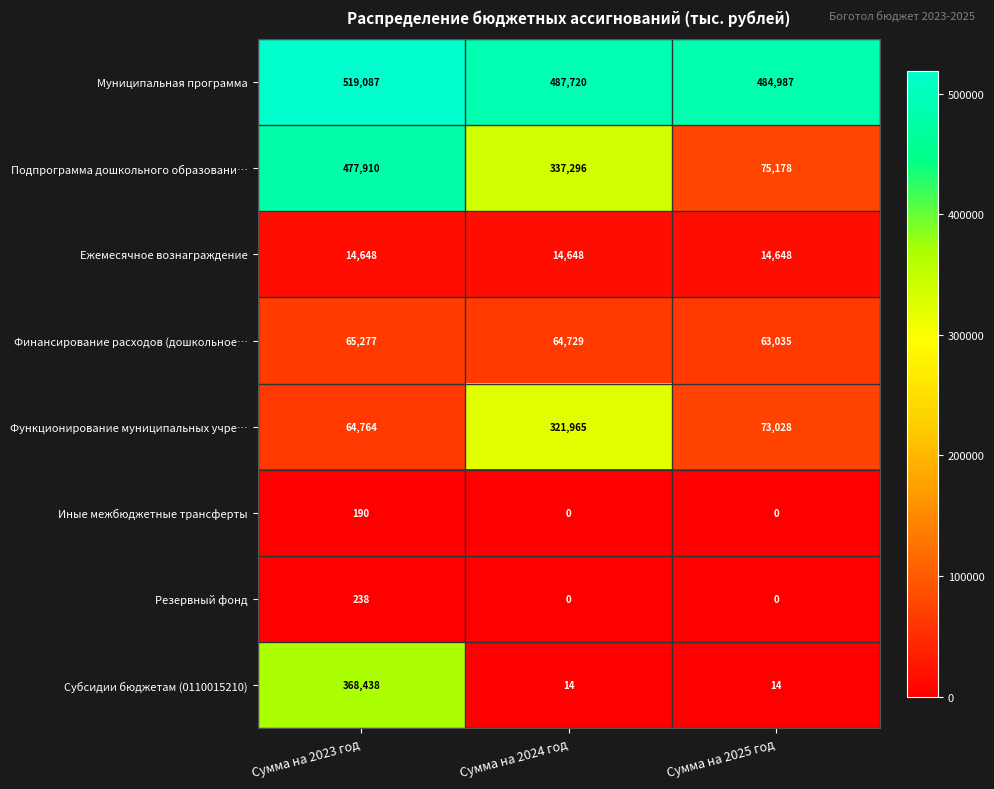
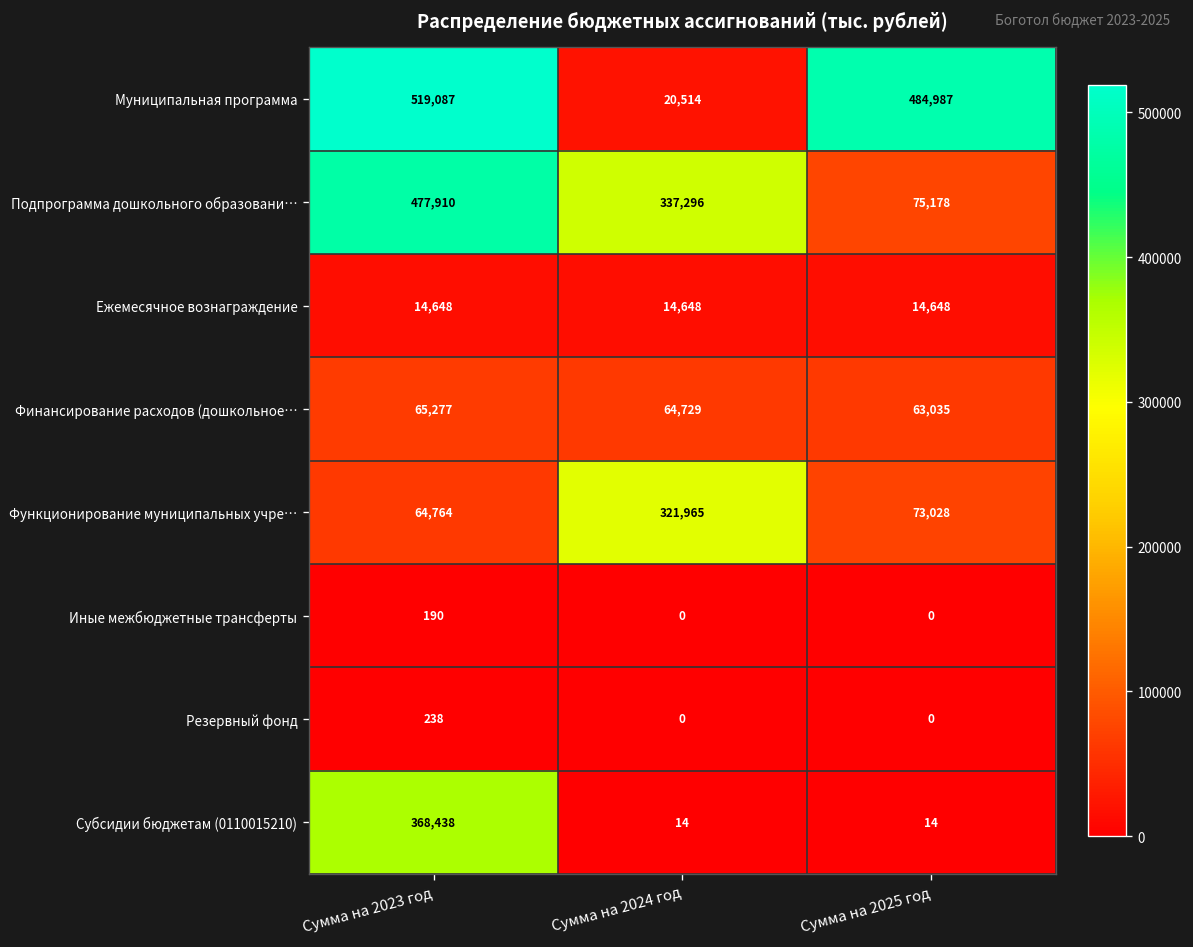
Муниципальная программа, Сумма на 2024 год: 487,720 -> 20,514
